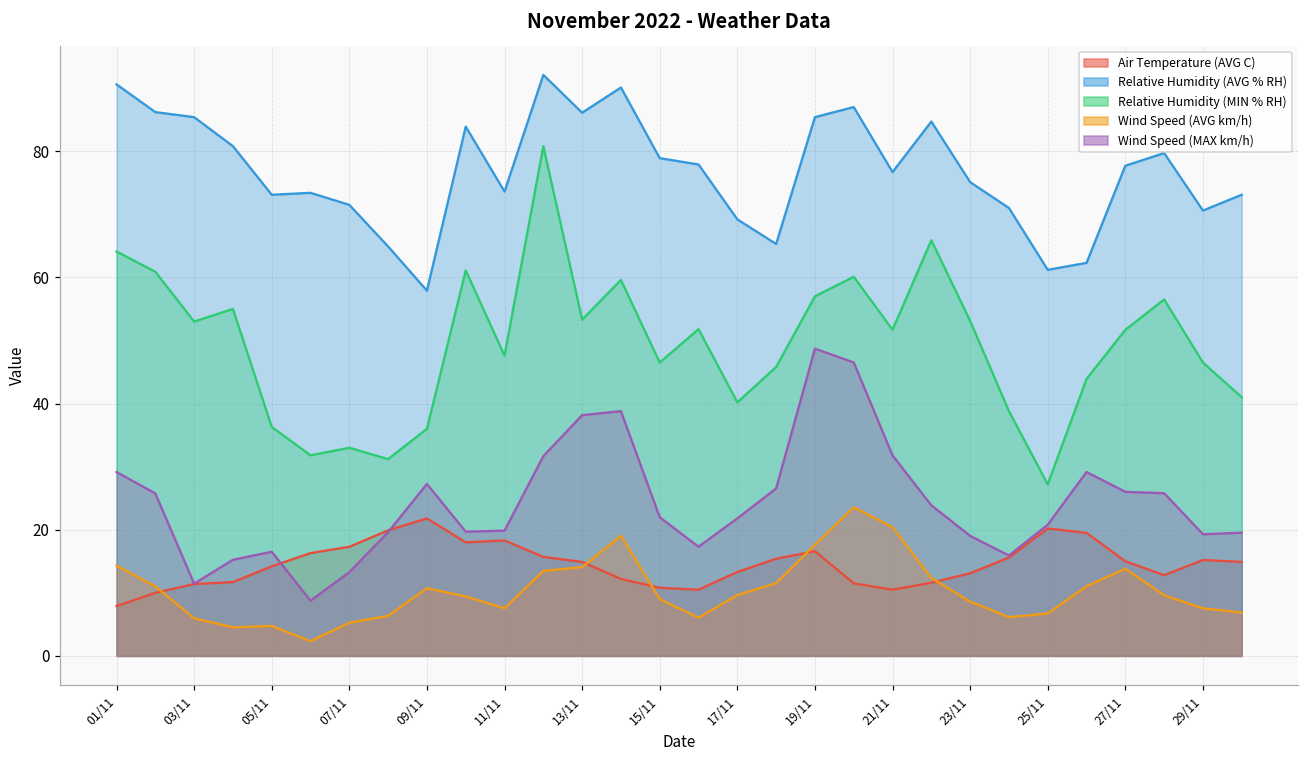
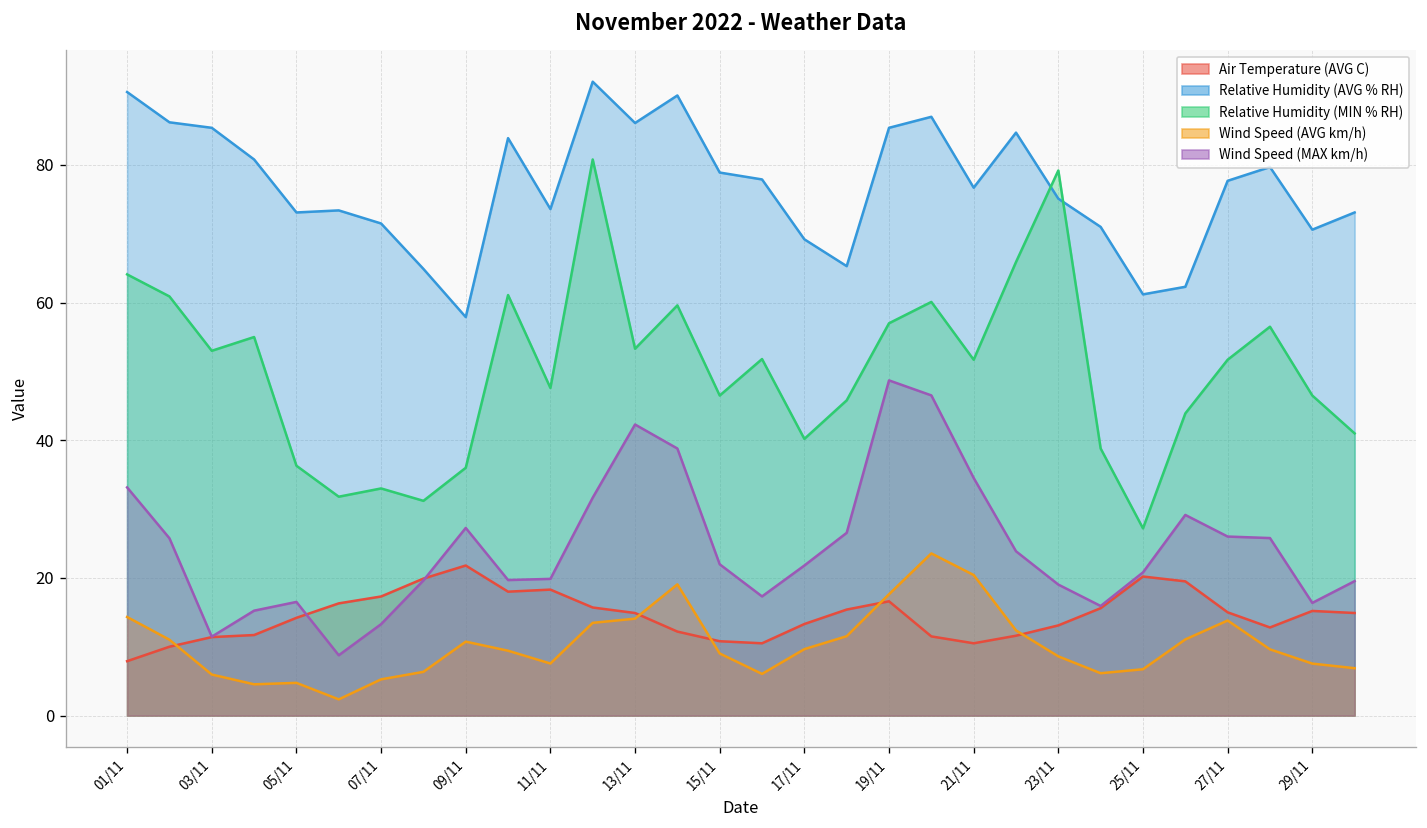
Wind Speed (MAX km/h), 01/11: 29 -> 33
Wind Speed (MAX km/h), 13/11: 38 -> 42
Wind Speed (MAX km/h), 21/11: 32 -> 35
Relative Humidity (MIN % RH), 23/11: 53 -> 79
Wind Speed (MAX km/h), 29/11: 19 -> 16
